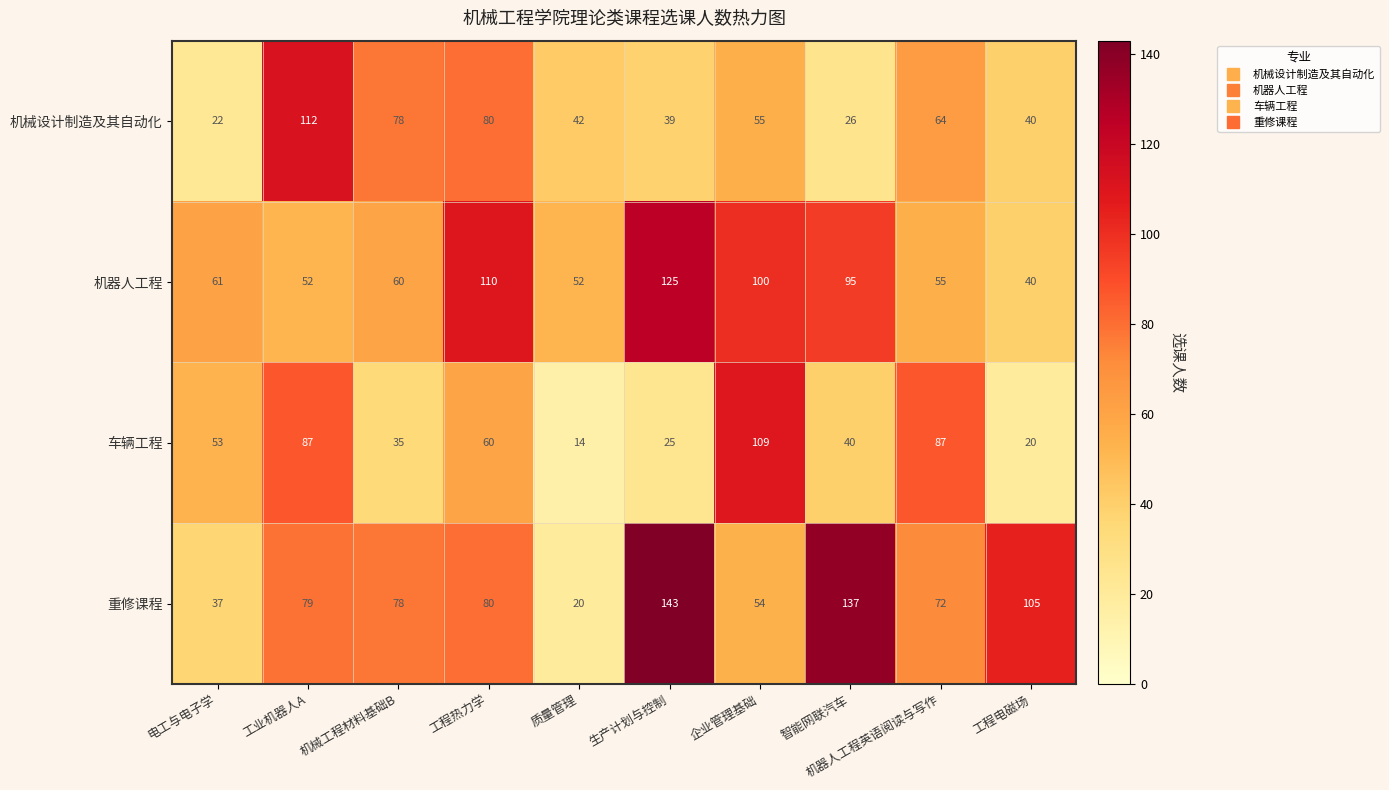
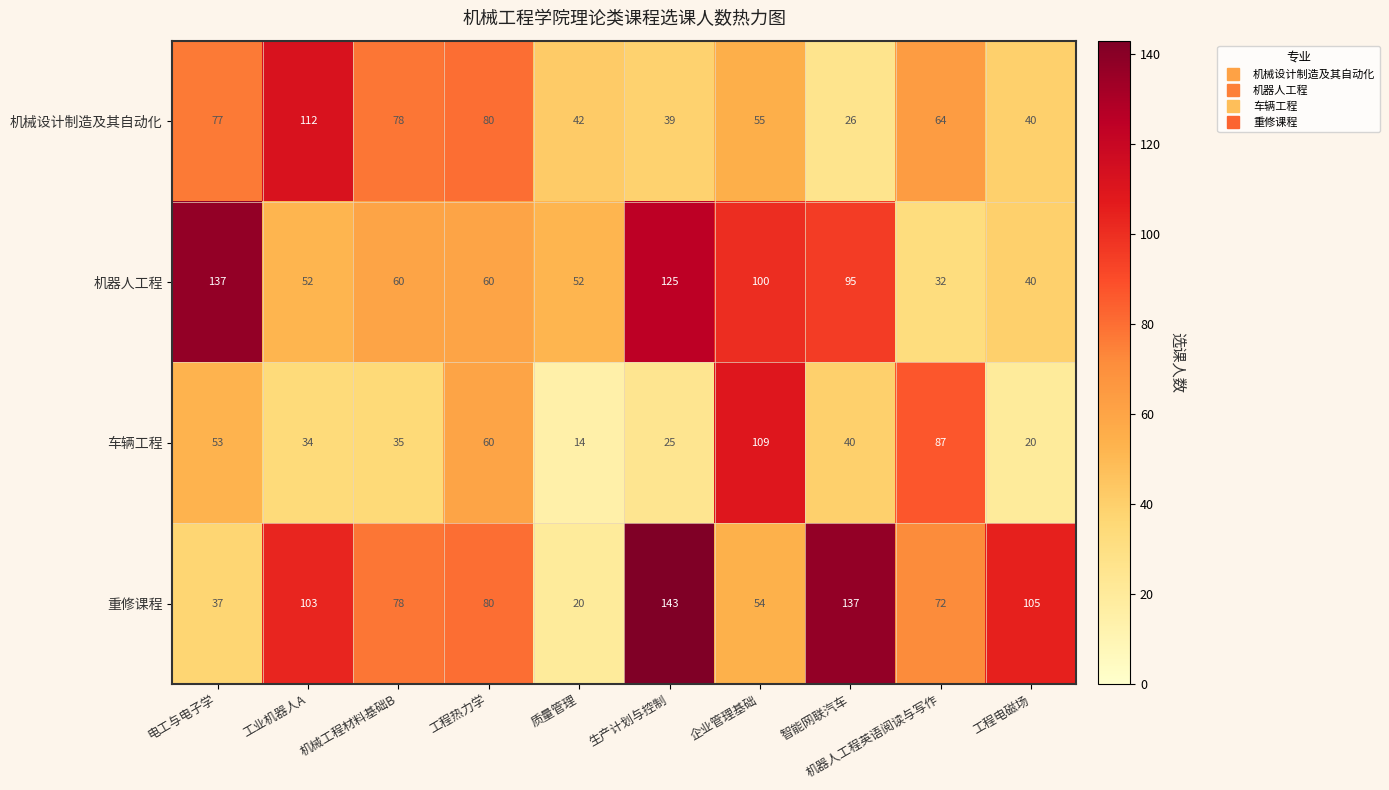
机械设计制造及其自动化, 电工与电子学: 22 -> 77
机器人工程, 电工与电子学: 61 -> 137
机器人工程, 工程热力学: 110 -> 60
机器人工程, 机器人工程英语阅读与写作: 55 -> 32
车辆工程, 工业机器人A: 87 -> 34
重修课程, 工业机器人A: 79 -> 103
